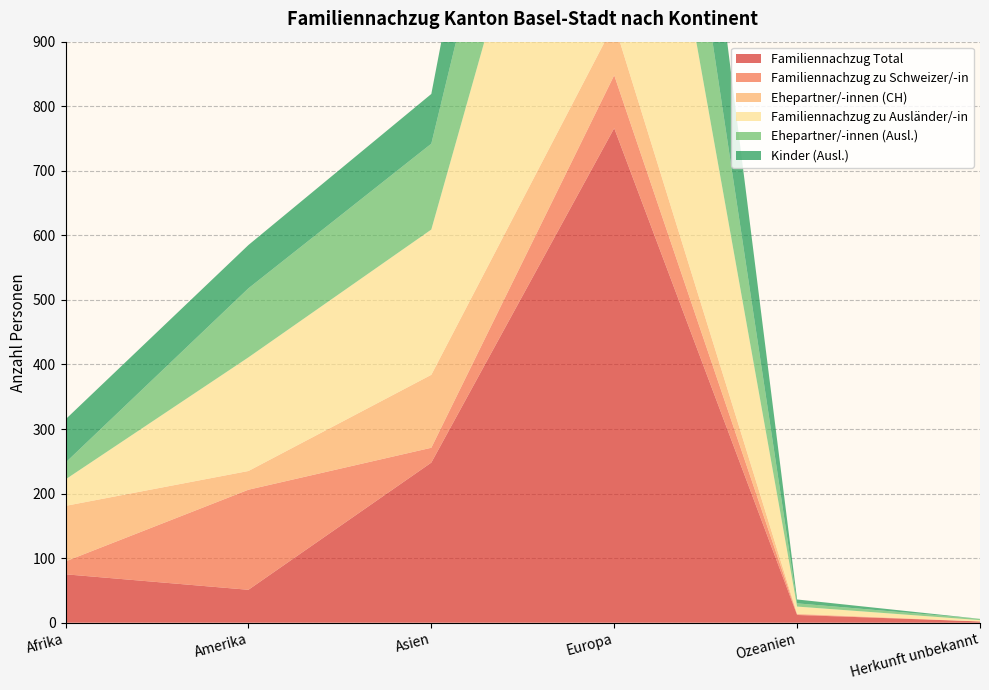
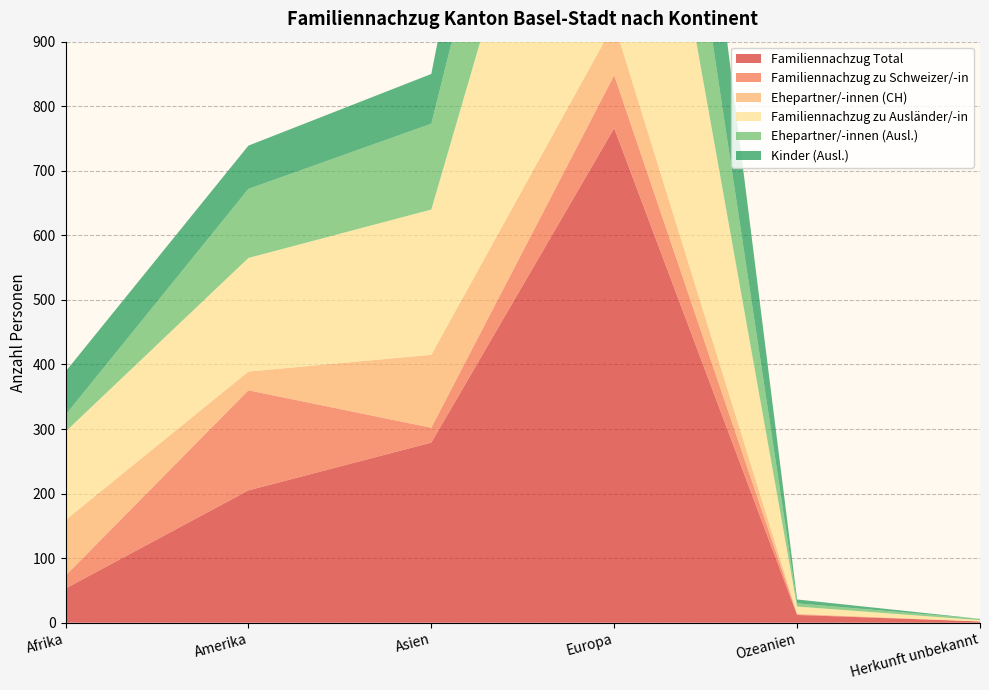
Familiennachzug Total, Afrika: 80 -> 50
Familiennachzug zu Ausländer/-in, Afrika: 40 -> 140
Familiennachzug Total, Amerika: 50 -> 210
Familiennachzug Total, Asien: 250 -> 280
